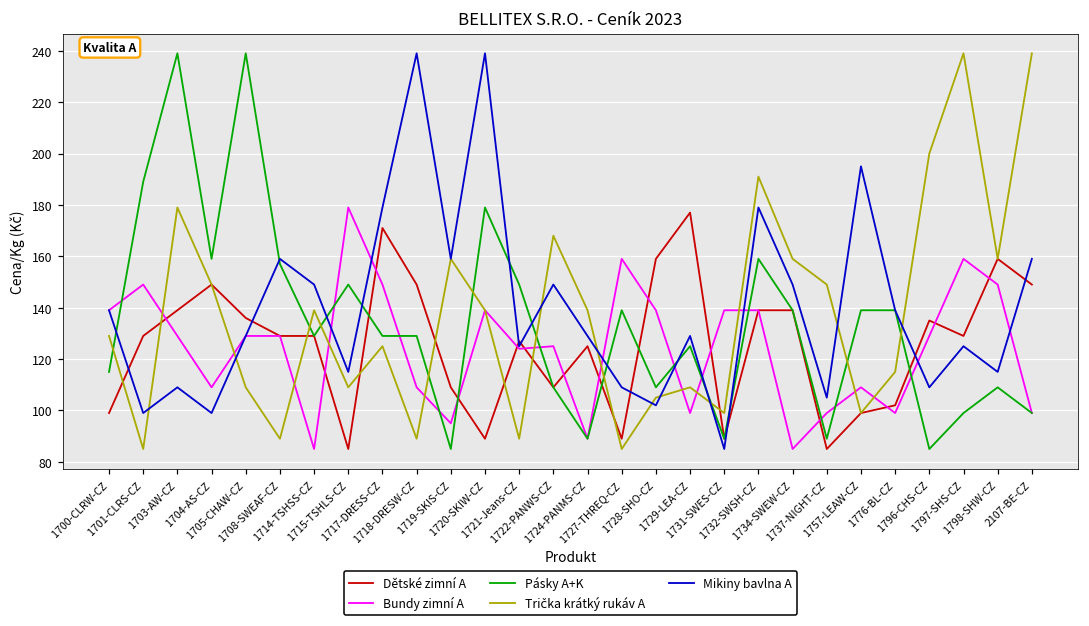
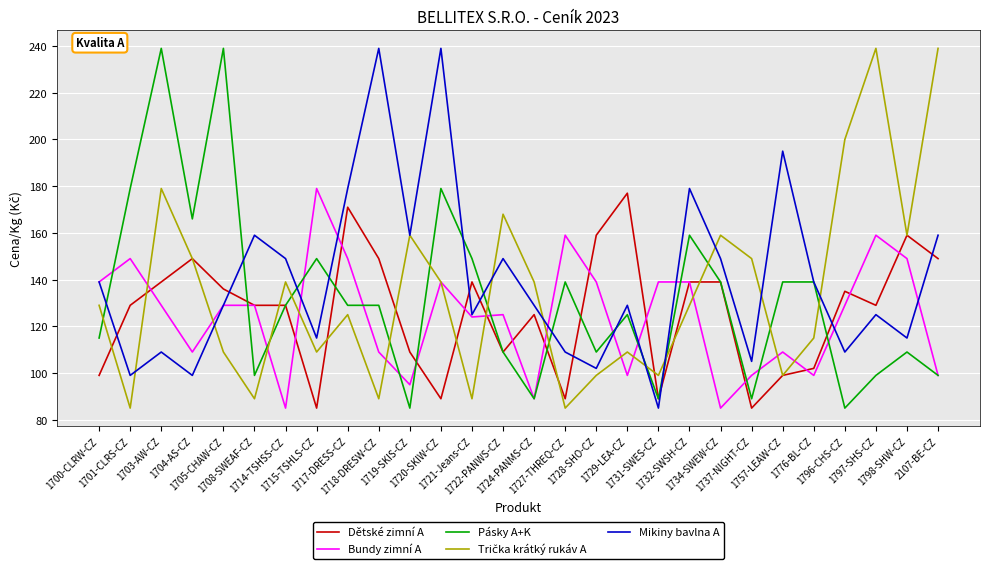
Pásky A+K, 1701-CLRS-CZ: 189 -> 179
Pásky A+K, 1704-AS-CZ: 159 -> 166
Pásky A+K, 1708-SWEAF-CZ: 157 -> 99
Dětské zimní A, 1721-Jeans-CZ: 127 -> 139
Trička krátký rukáv A, 1728-SHO-CZ: 105 -> 99
Trička krátký rukáv A, 1732-SWSH-CZ: 191 -> 129
